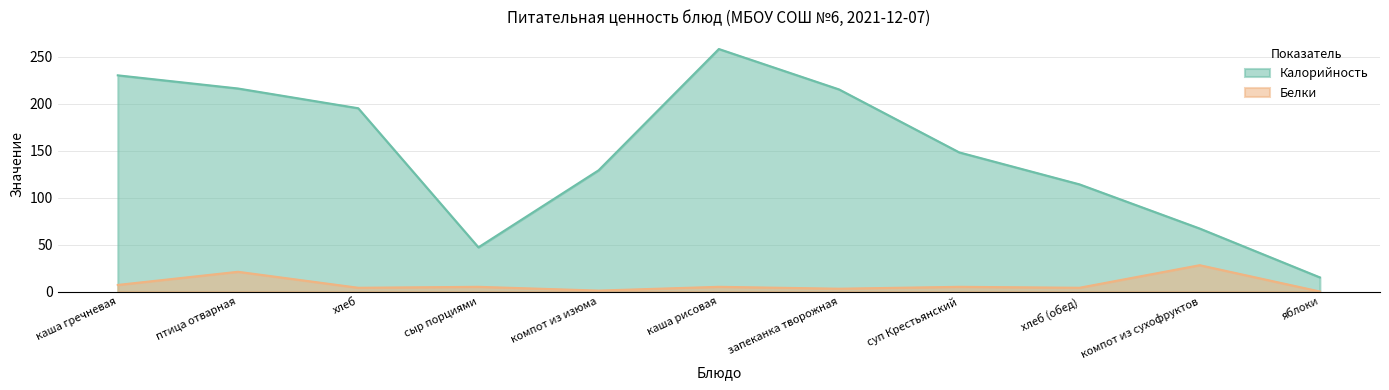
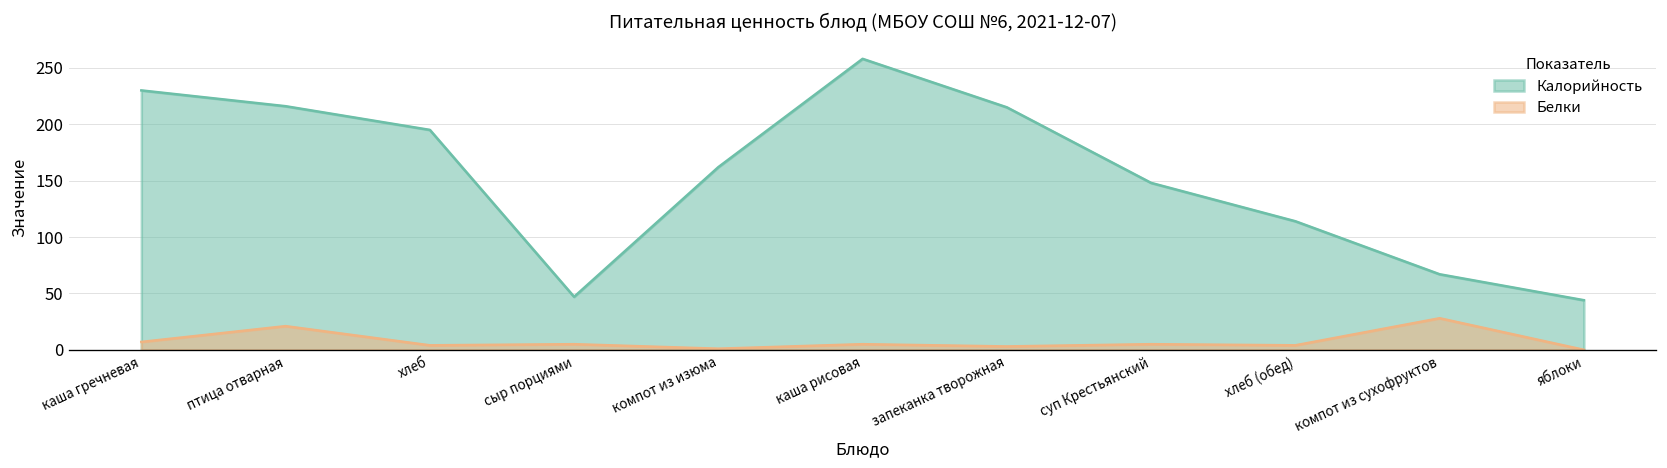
Калорийность, компот из изюма: 130 -> 160
Калорийность, яблоки: 20 -> 40
